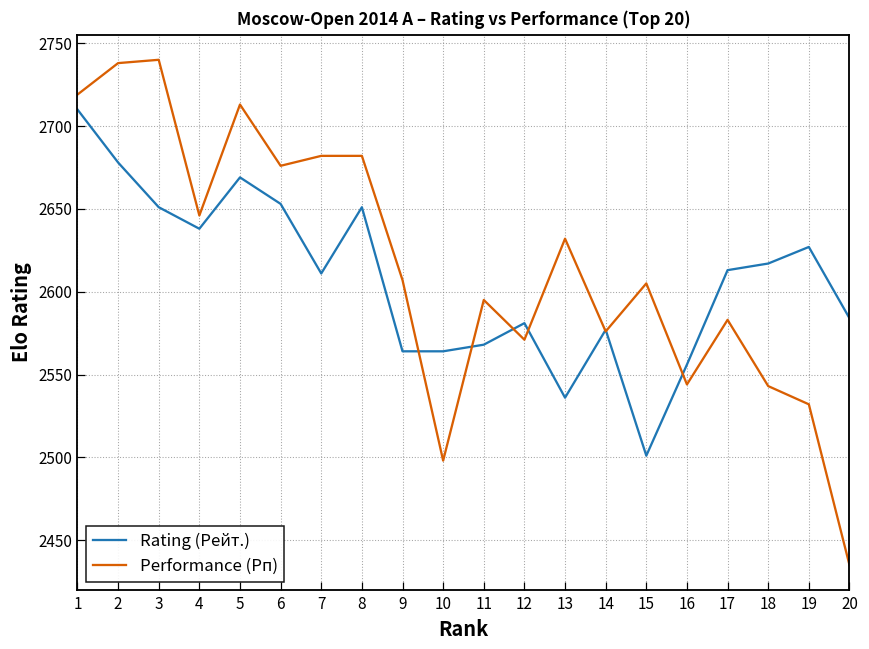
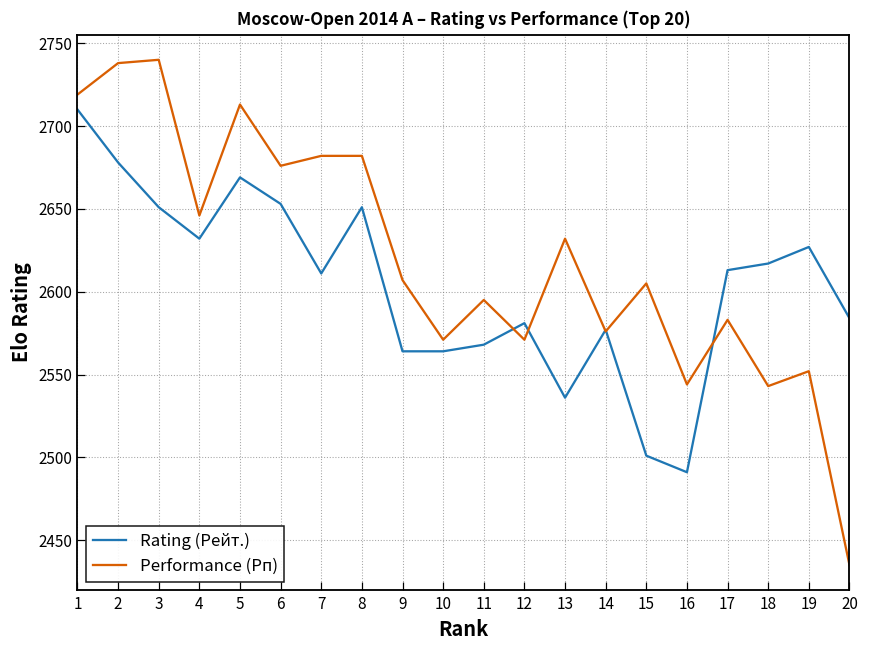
Rating (Рейт.), 4: 2638 -> 2632
Performance (Рп), 10: 2498 -> 2571
Rating (Рейт.), 16: 2556 -> 2491
Performance (Рп), 19: 2532 -> 2552
